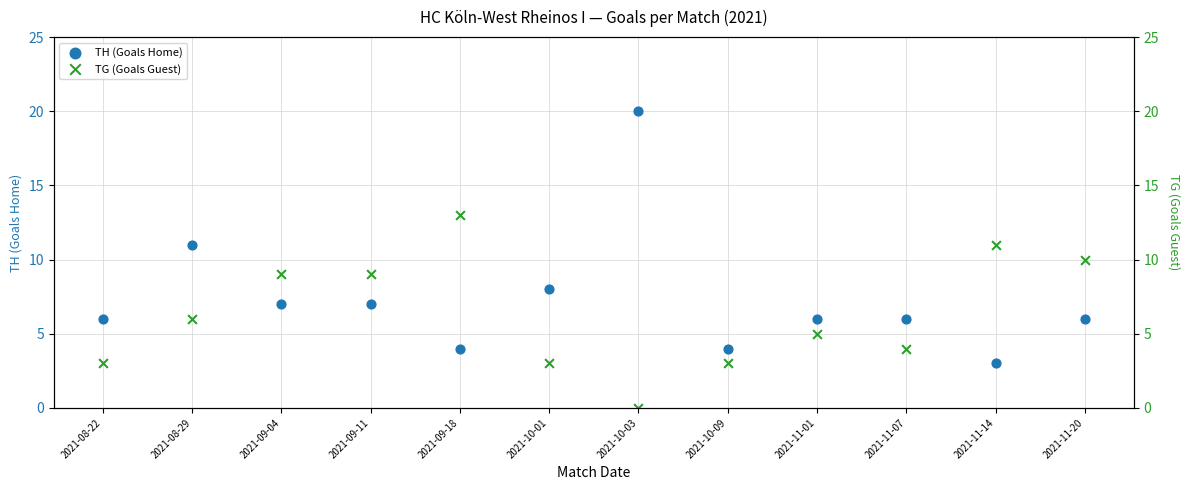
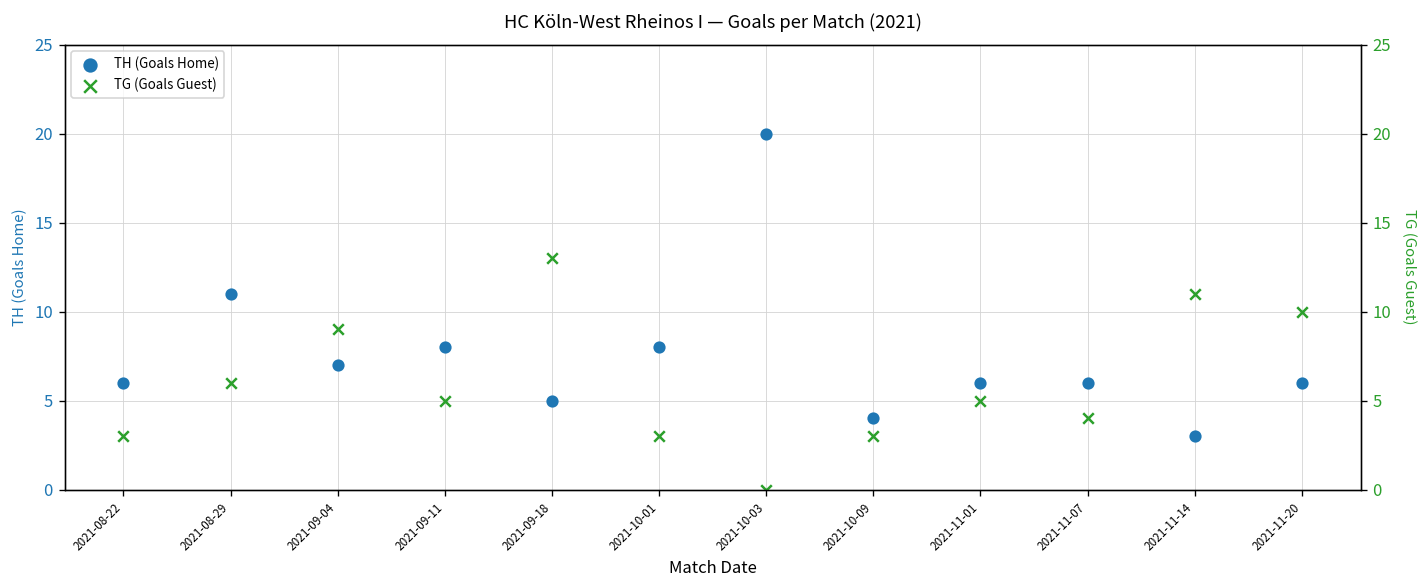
TH (Goals Home), 2021-09-11: 7 -> 8
TH (Goals Home), 2021-09-18: 4 -> 5
TG (Goals Guest), 2021-09-11: 9 -> 5
